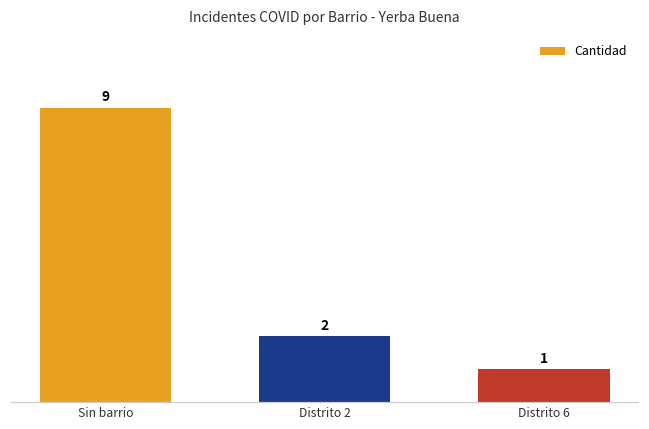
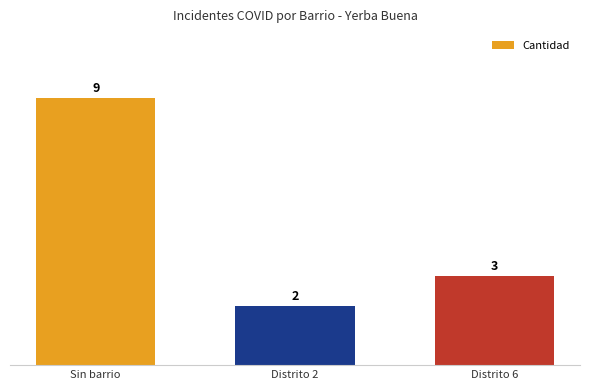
Distrito 6: 1 -> 3
